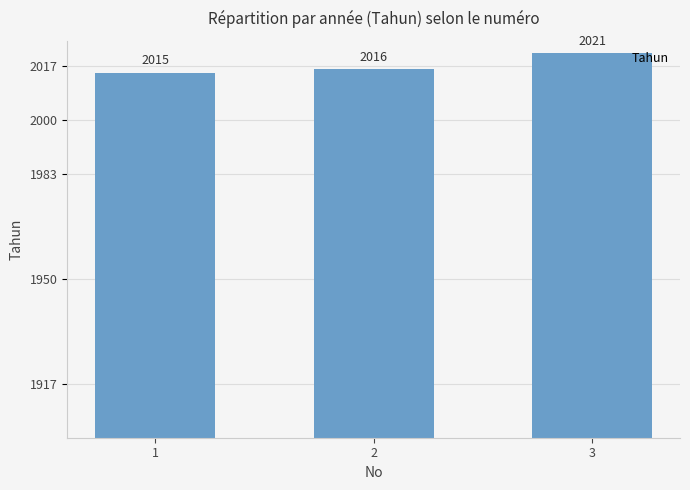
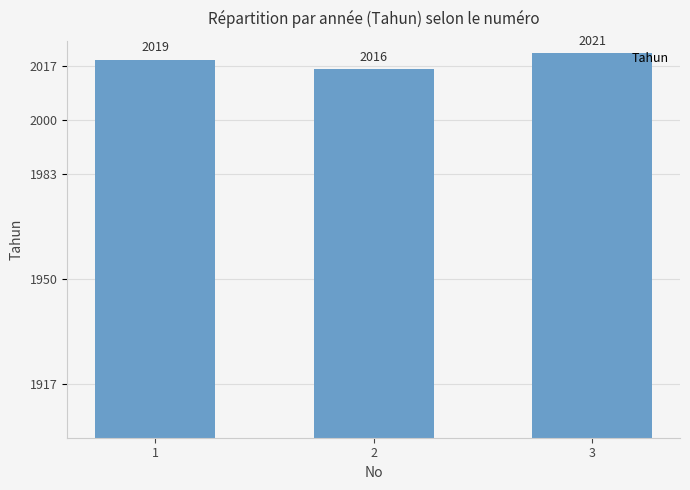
1: 2015 -> 2019
